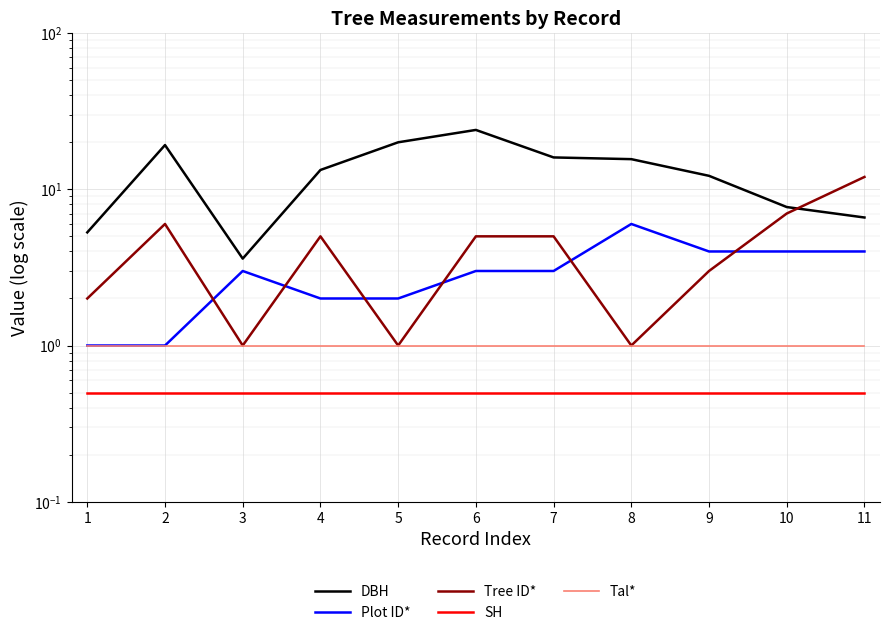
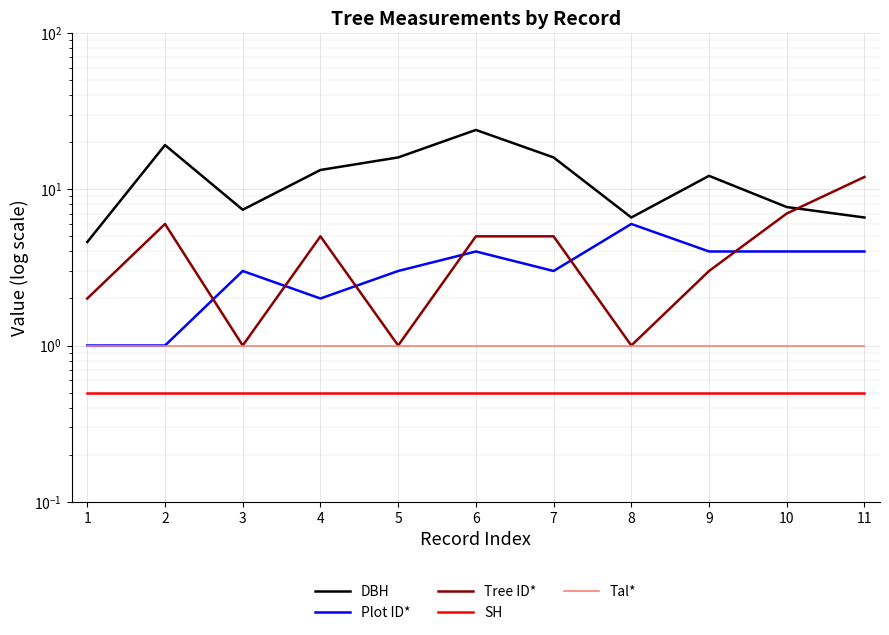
DBH, 1: 5.3 -> 4.6
DBH, 3: 3.6 -> 7
DBH, 5: 20 -> 16
Plot ID*, 5: 2 -> 3
Plot ID*, 6: 3 -> 4
DBH, 8: 16 -> 6.6
